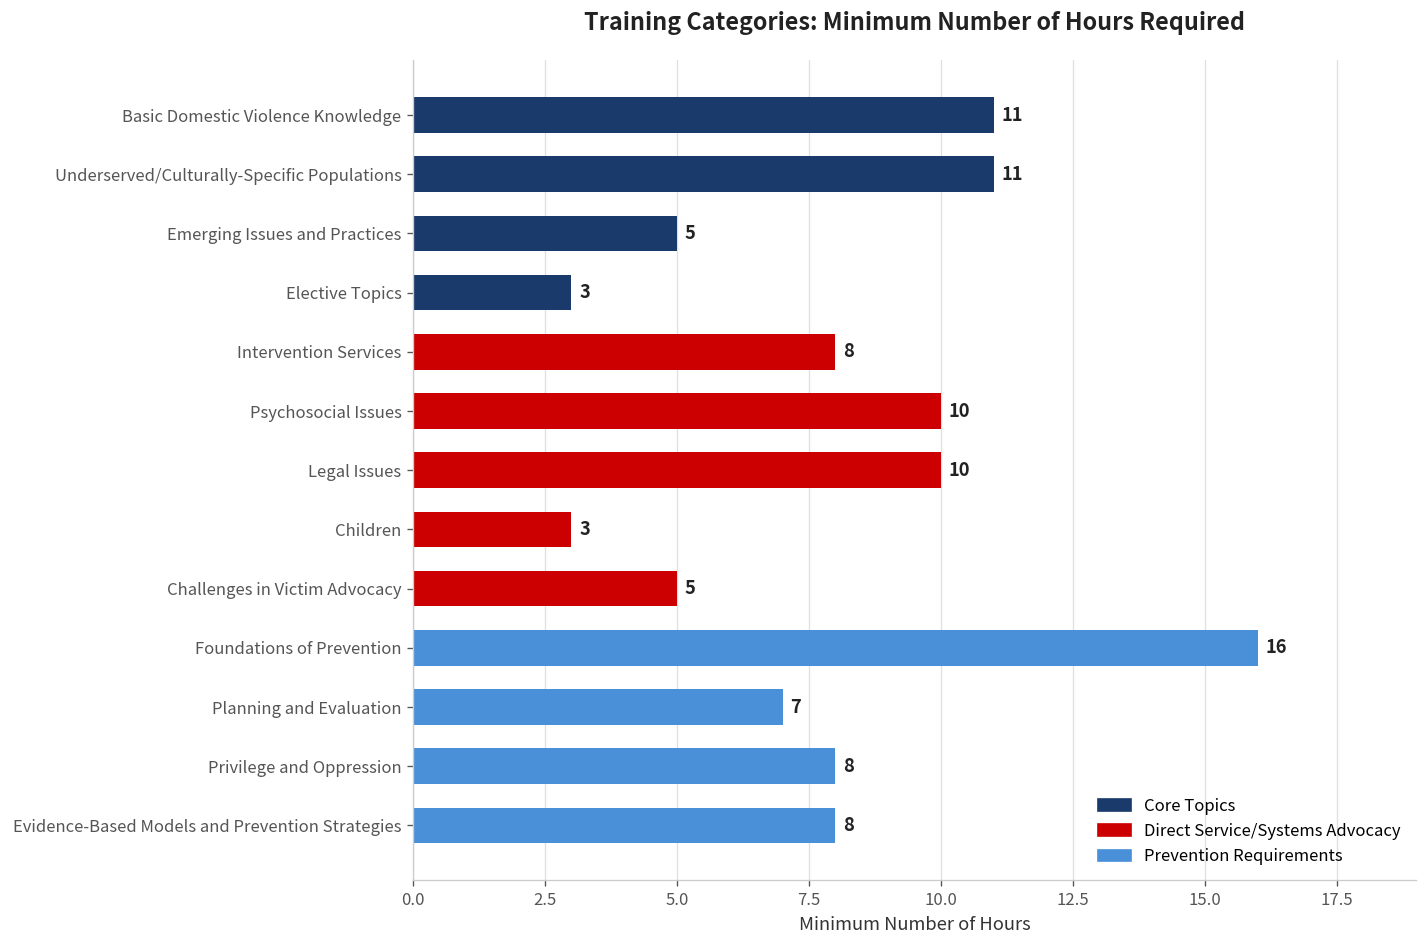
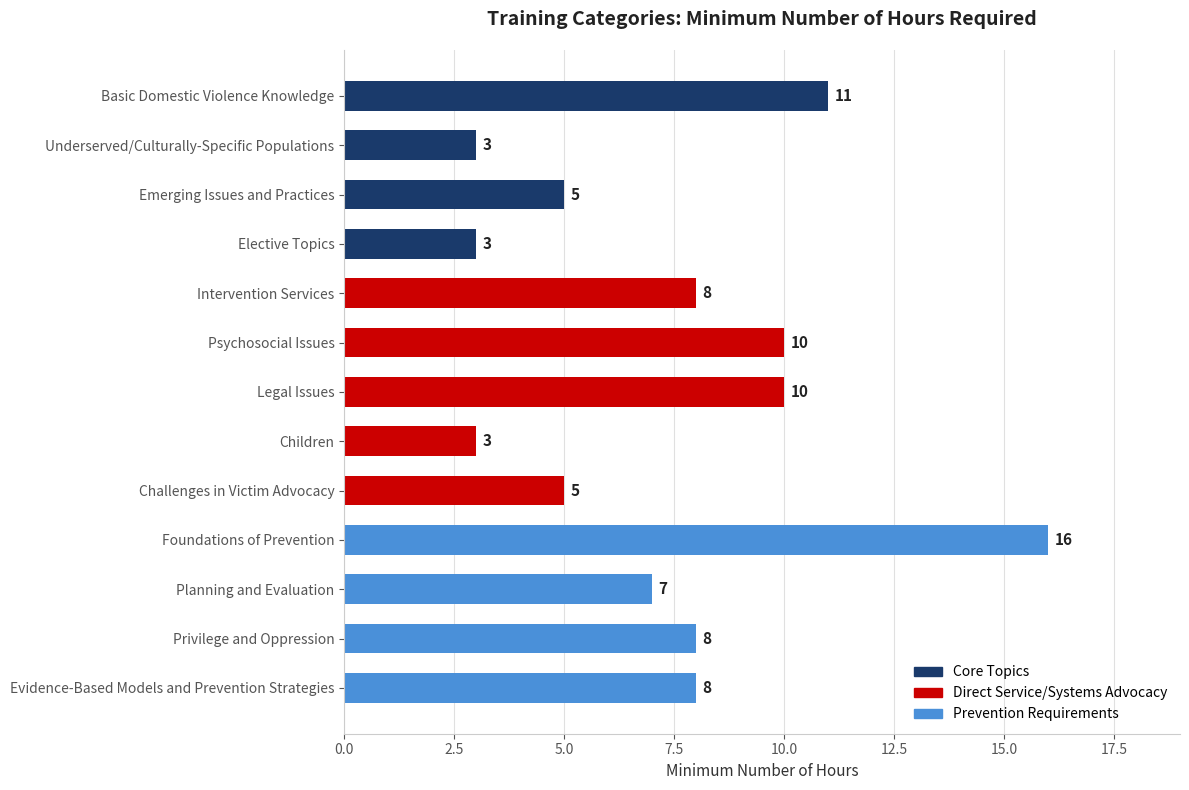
Underserved/Culturally-Specific Populations: 11 -> 3
